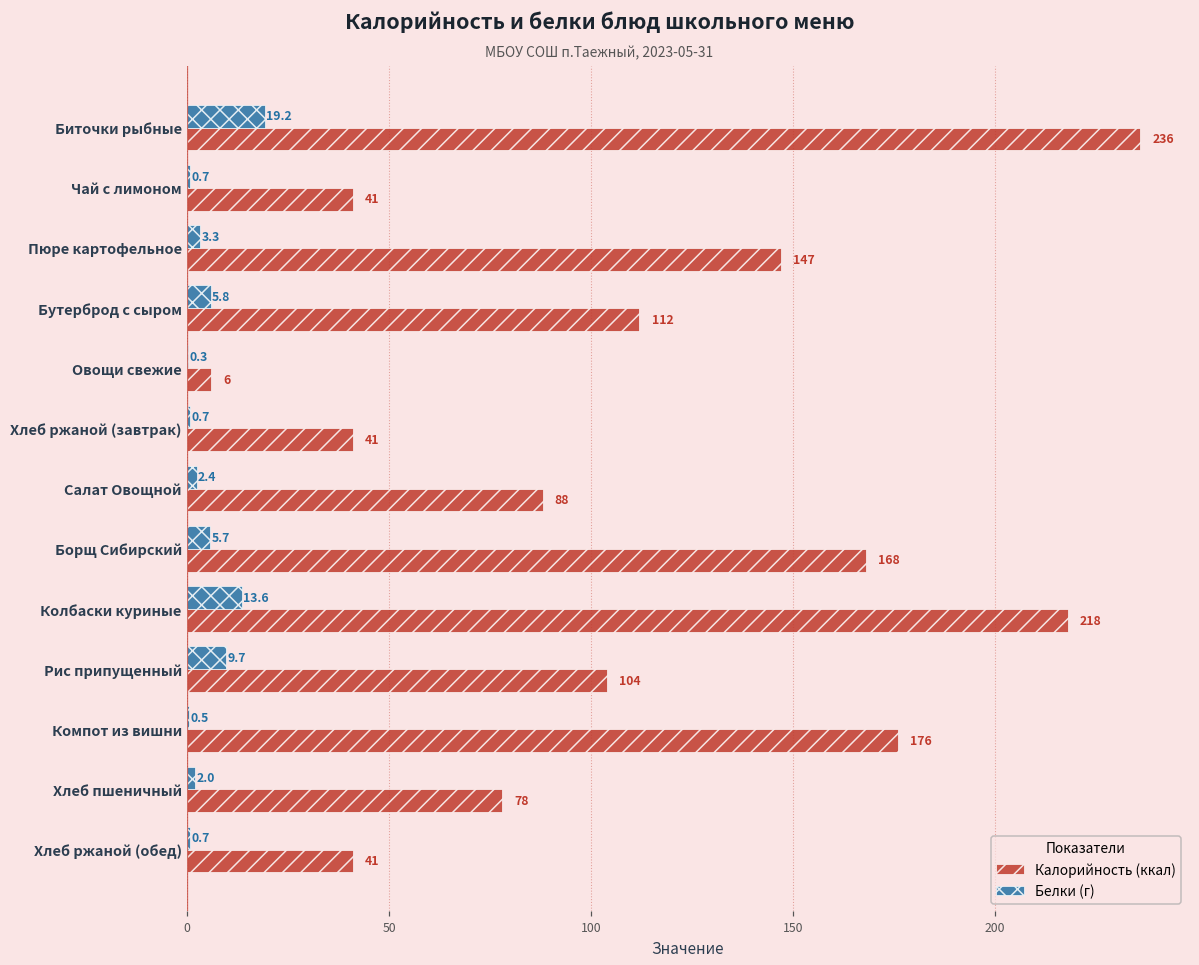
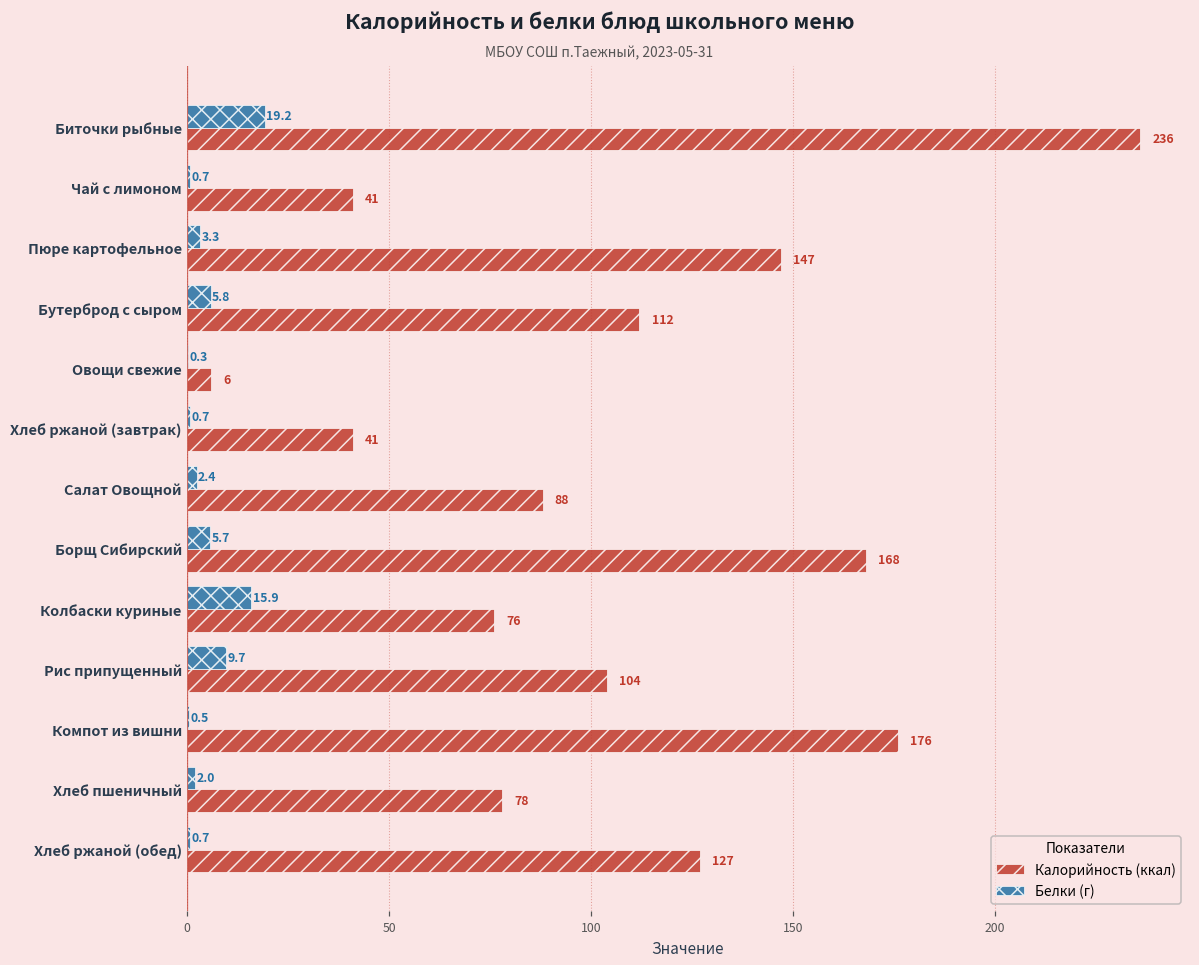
Белки (г), Колбаски куриные: 13.6 -> 15.9
Калорийность (ккал), Колбаски куриные: 218 -> 76
Калорийность (ккал), Хлеб ржаной (обед): 41 -> 127
